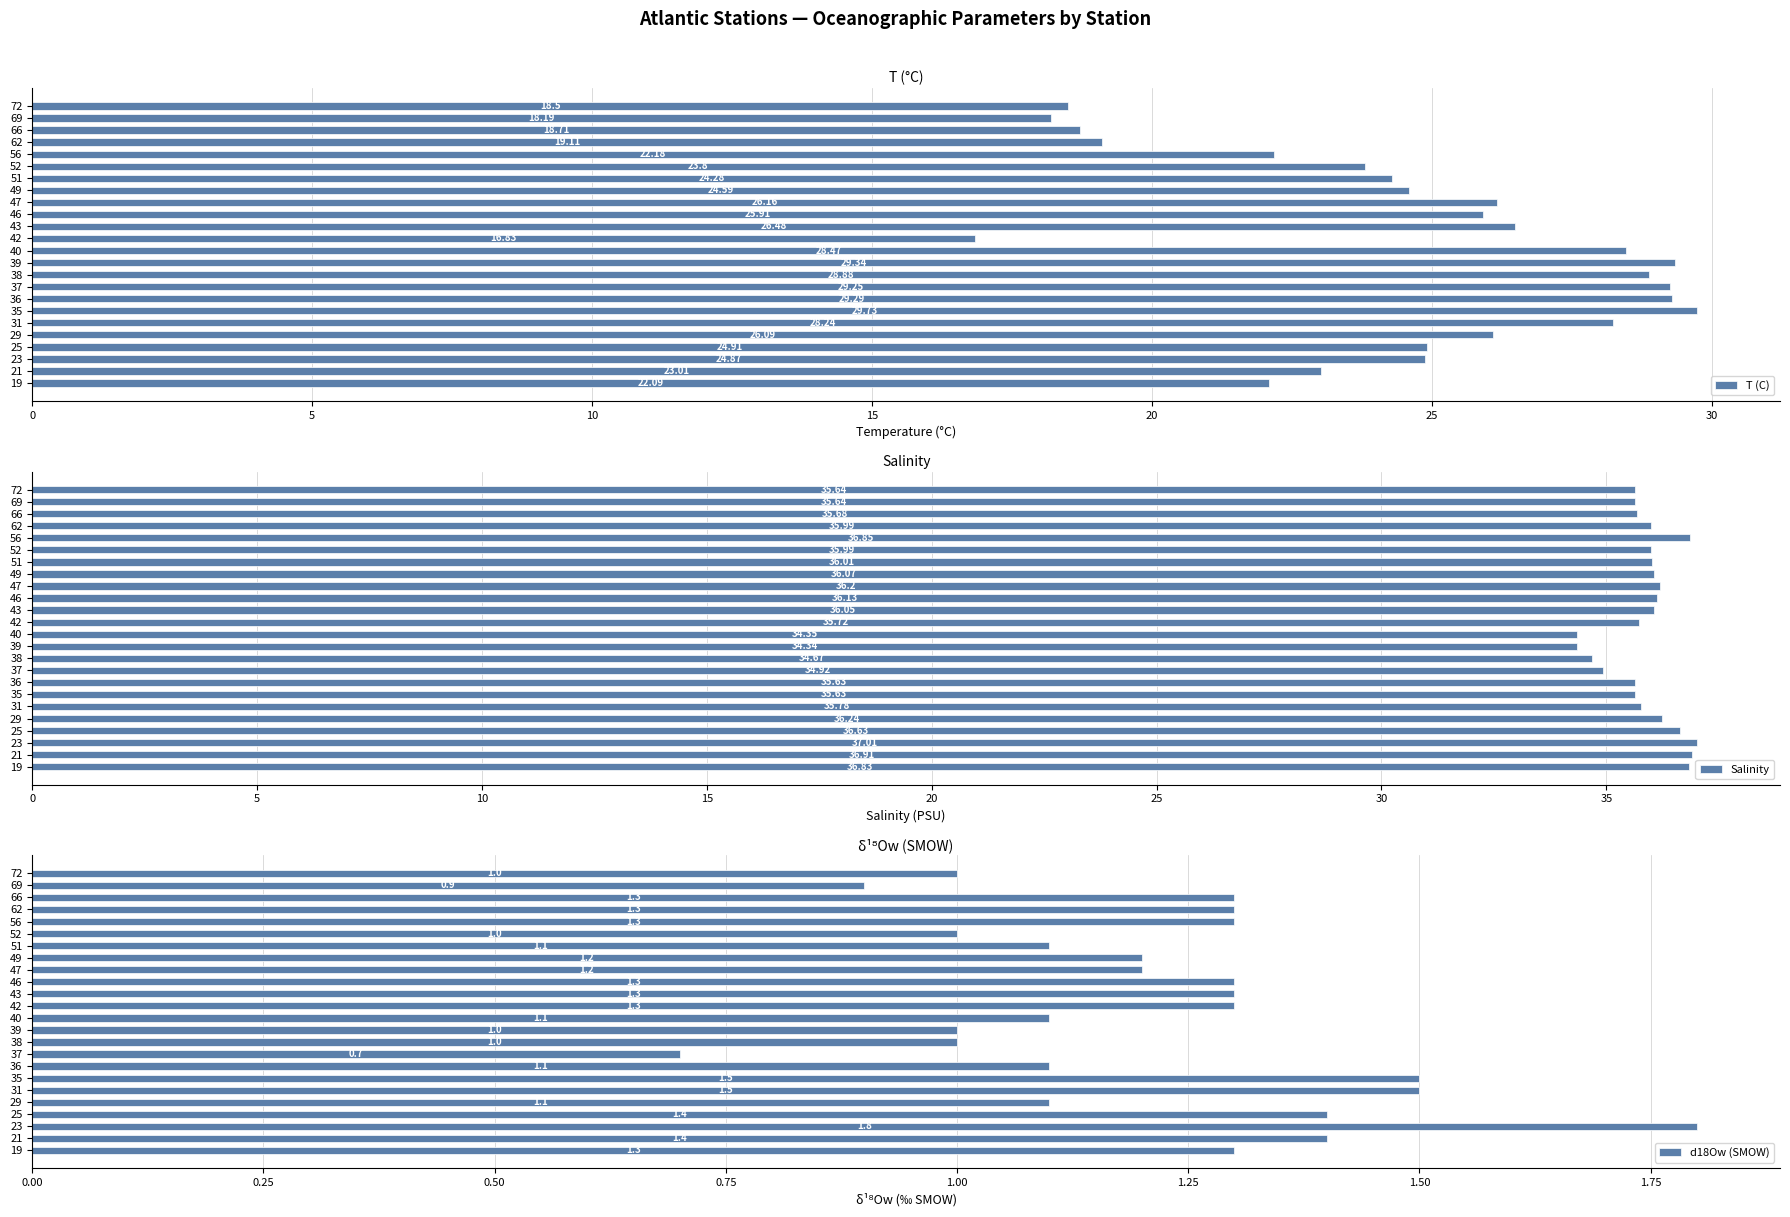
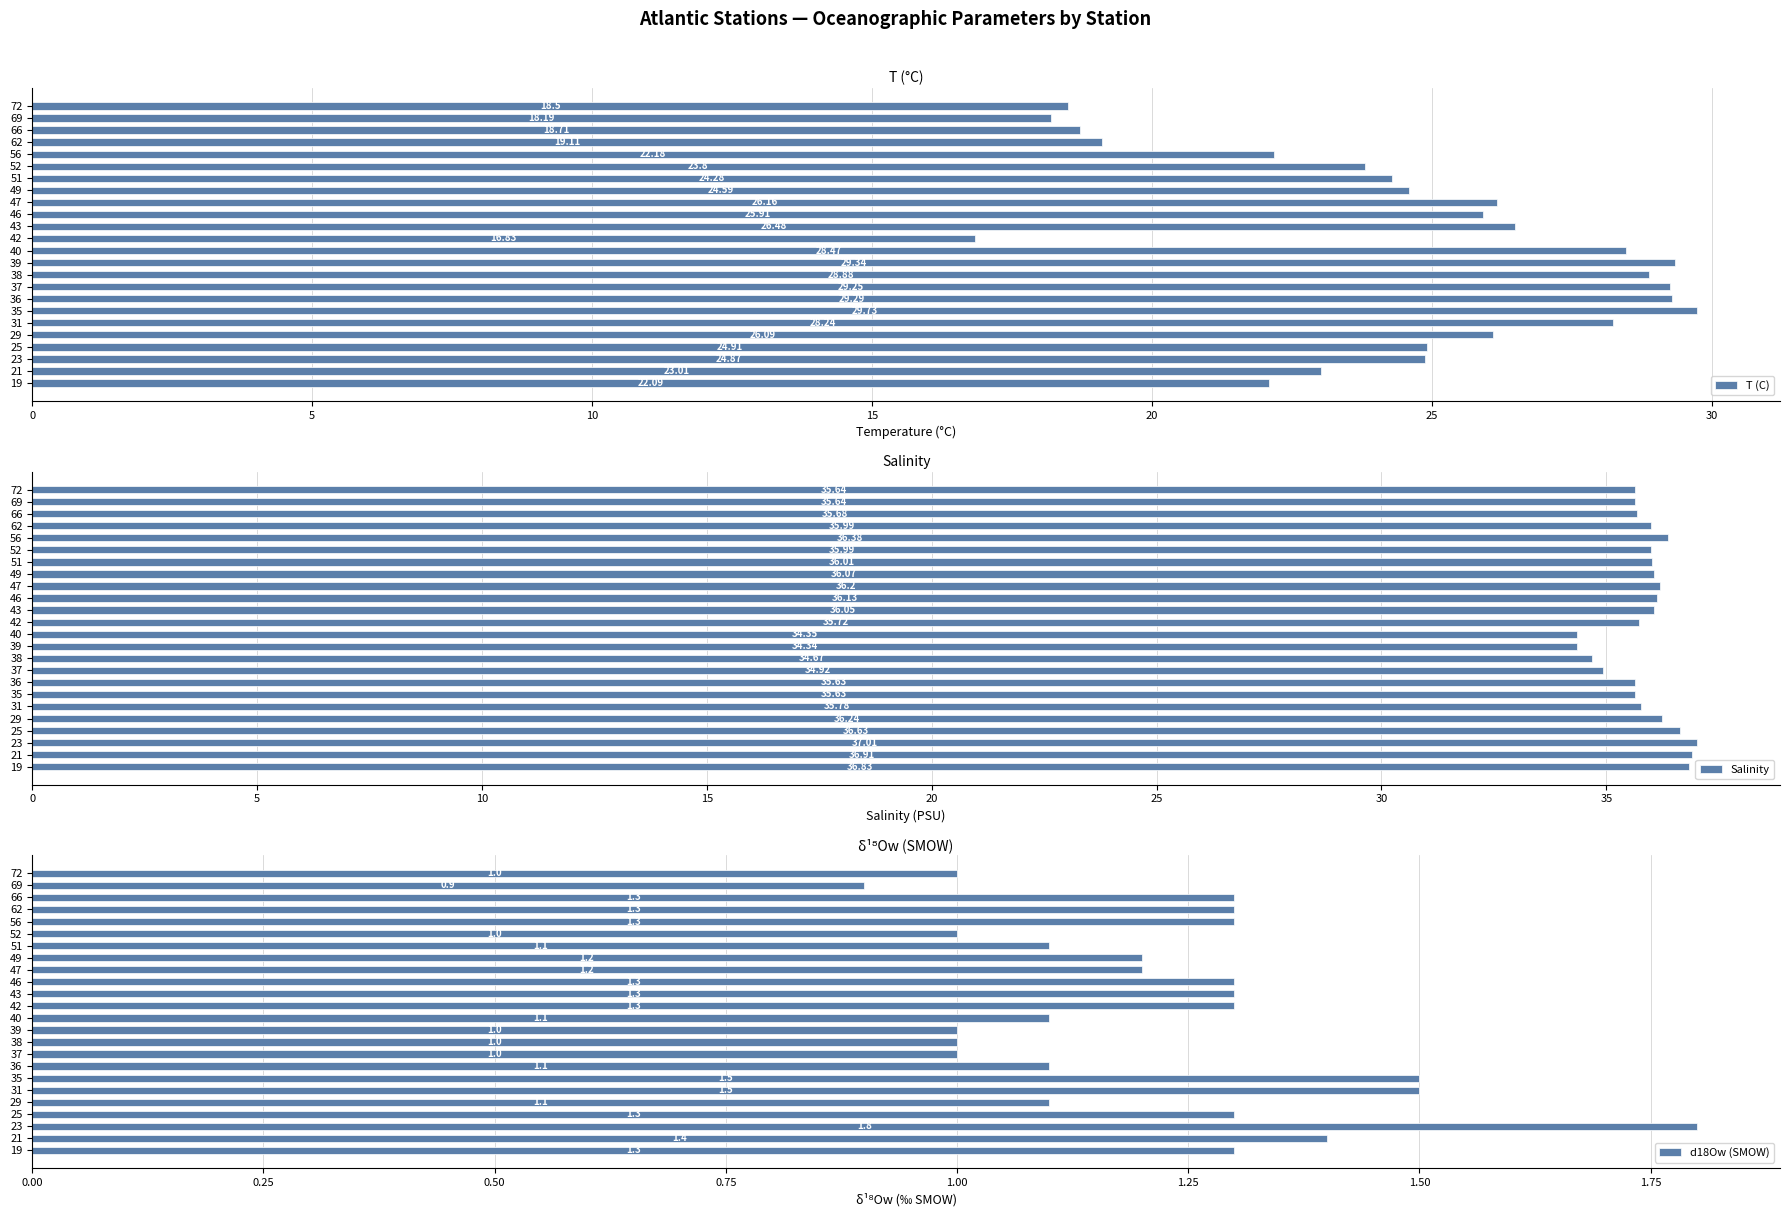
Salinity, 56: 36.9 -> 36.4
δ¹⁸Ow (SMOW), 37: 0.7 -> 1.0
δ¹⁸Ow (SMOW), 25: 1.4 -> 1.3
